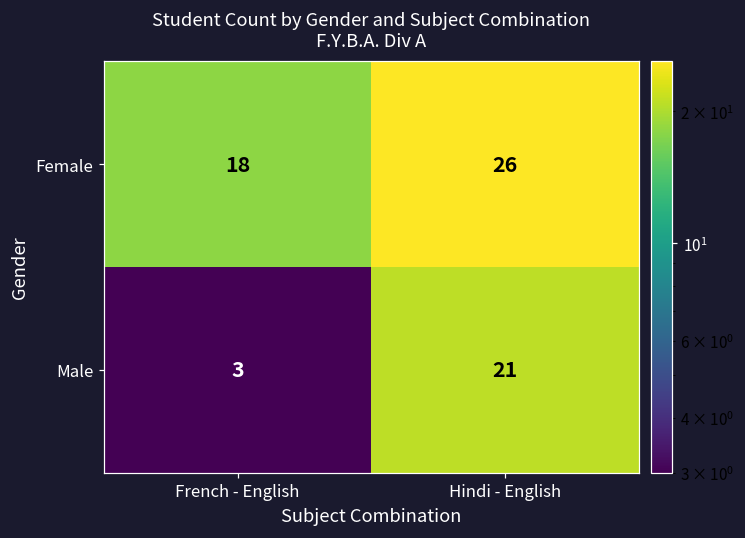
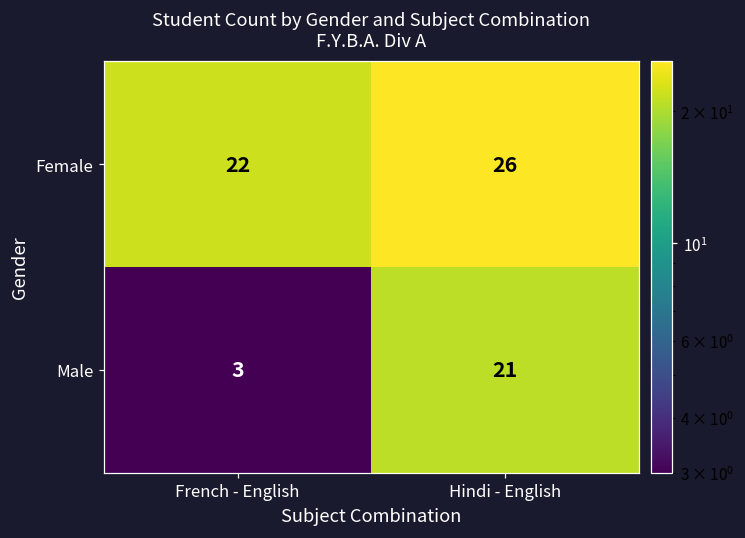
Female, French - English: 18 -> 22
